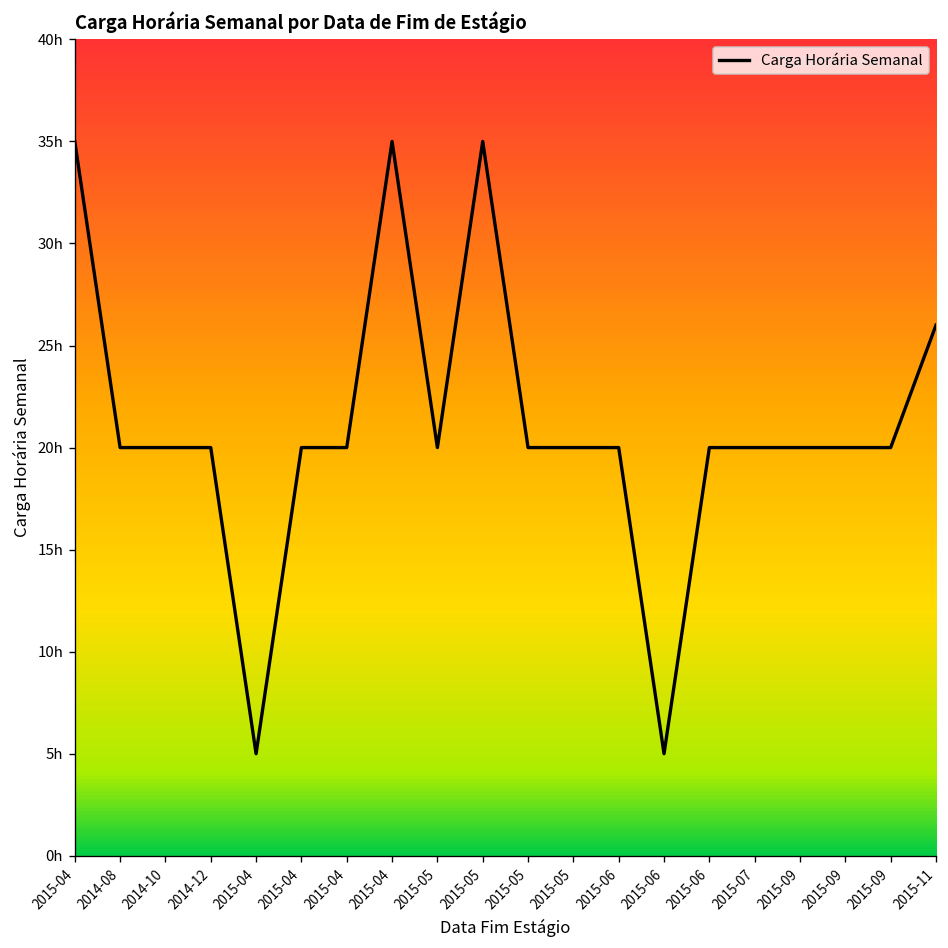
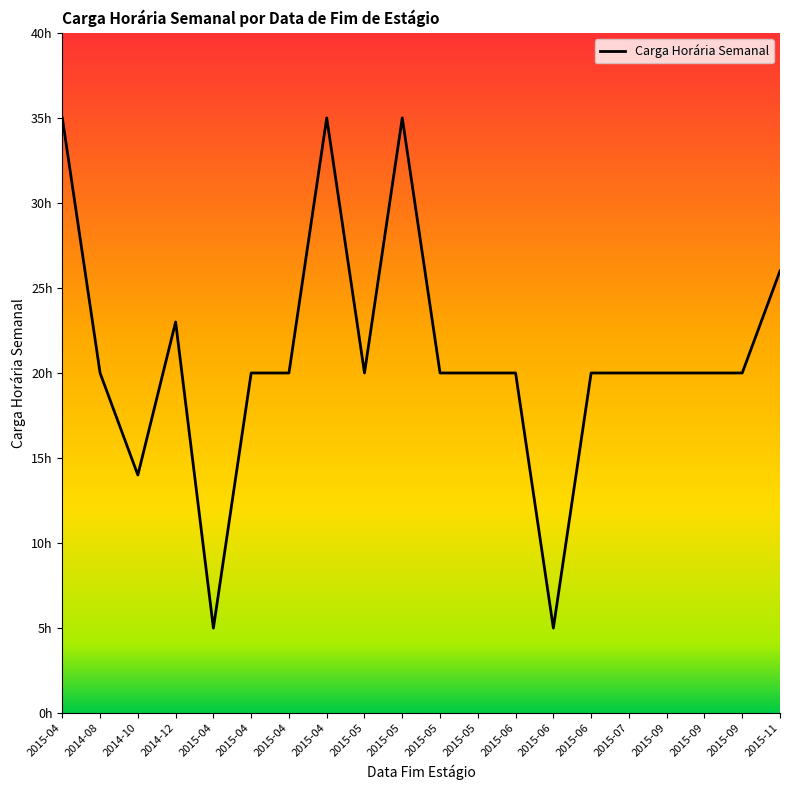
2014-10: 20.0h -> 14.0h
2014-12: 20.0h -> 23.0h
